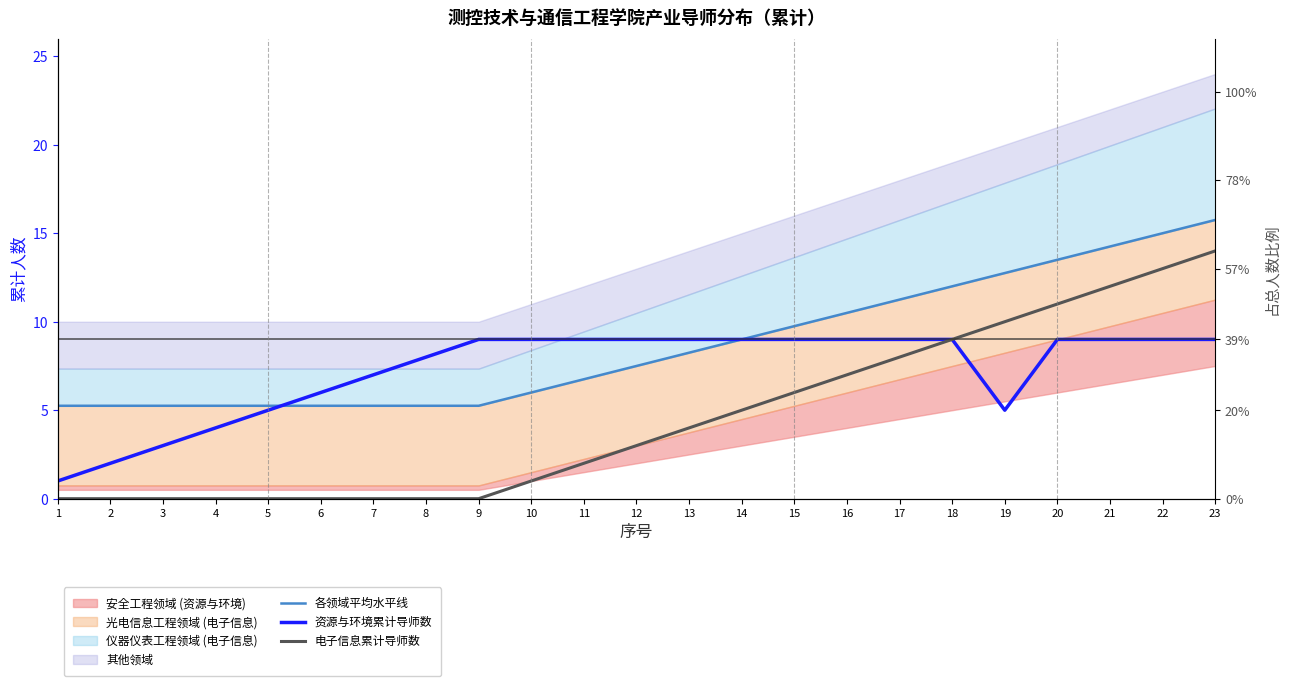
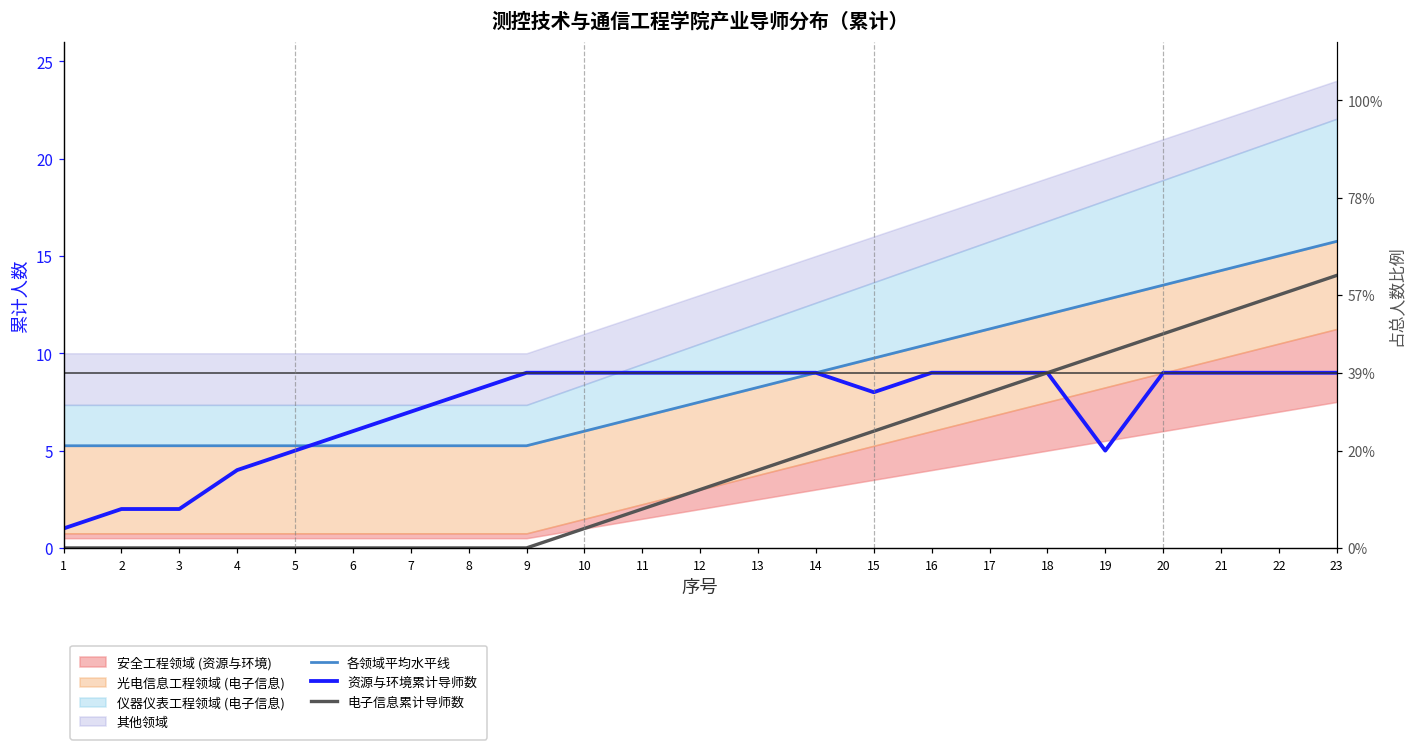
资源与环境累计导师数, 3: 3 -> 2
资源与环境累计导师数, 15: 9 -> 8
